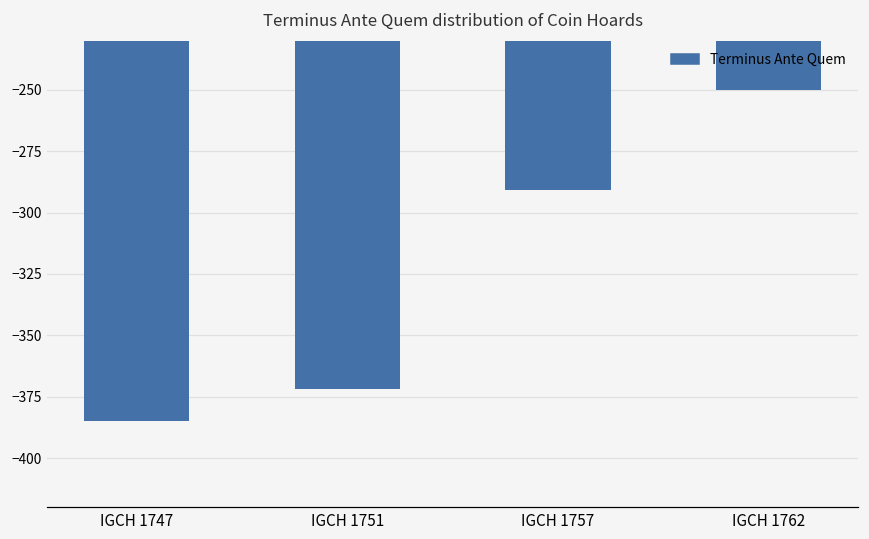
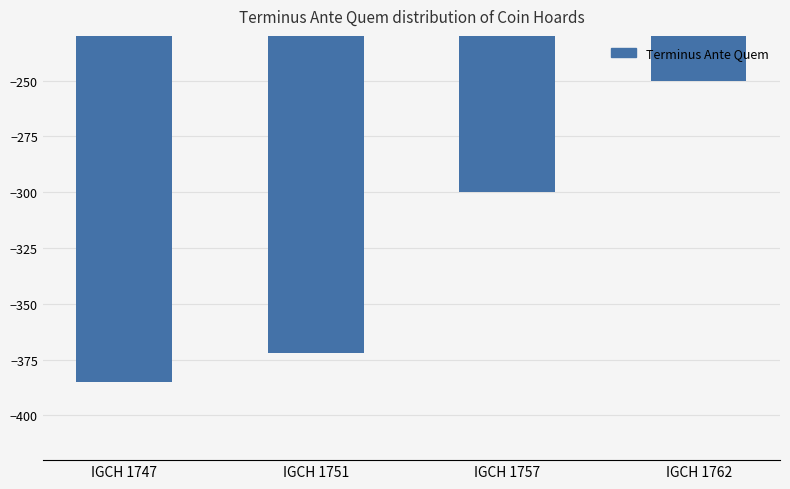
IGCH 1757: -291 -> -300
